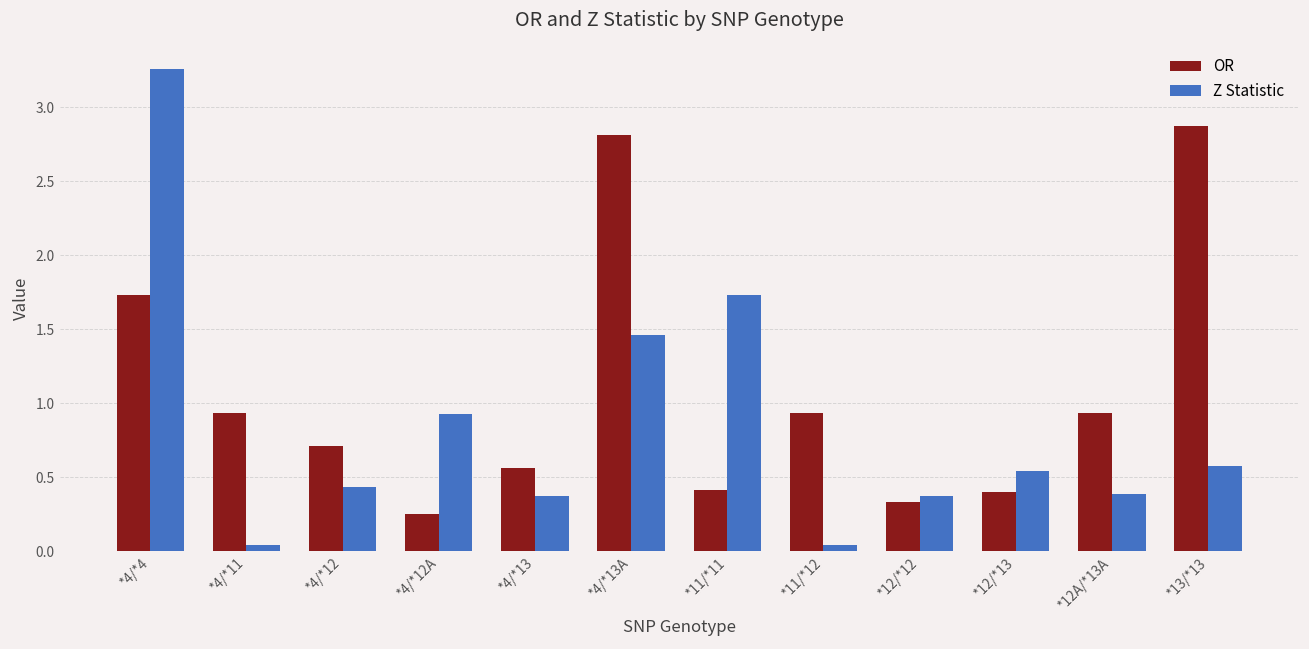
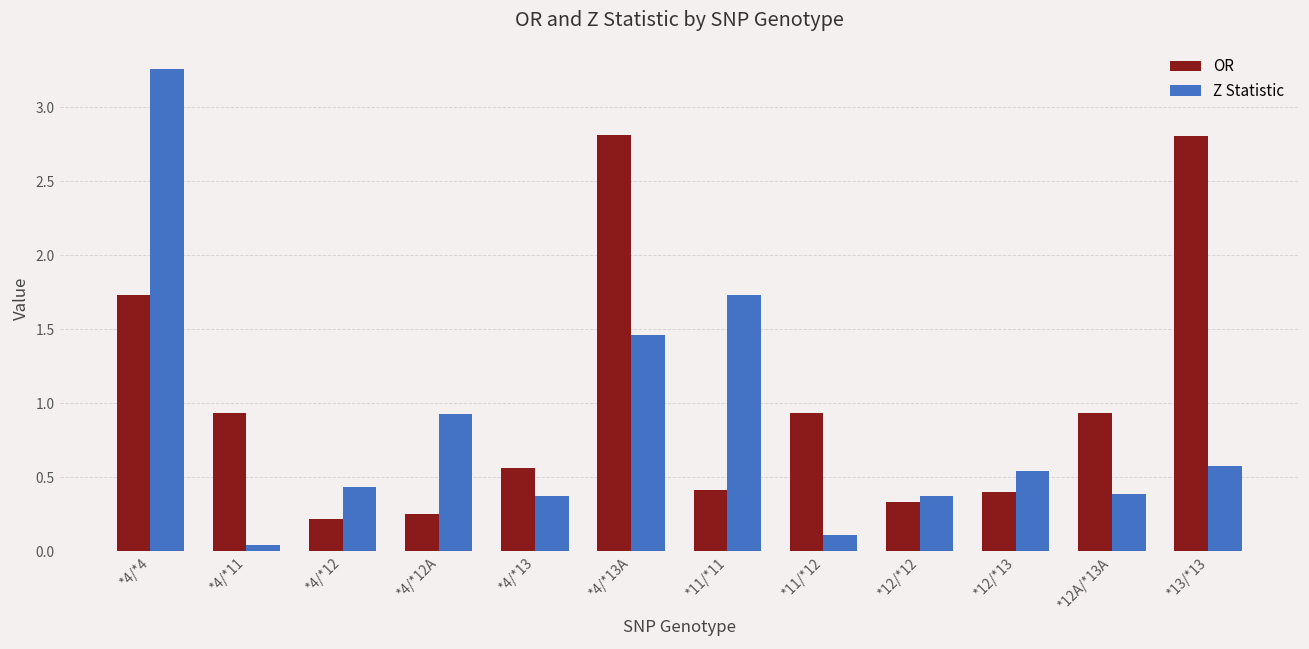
OR, *4/*12: 0.71 -> 0.21
Z Statistic, *11/*12: 0.04 -> 0.11
OR, *13/*13: 2.87 -> 2.80
